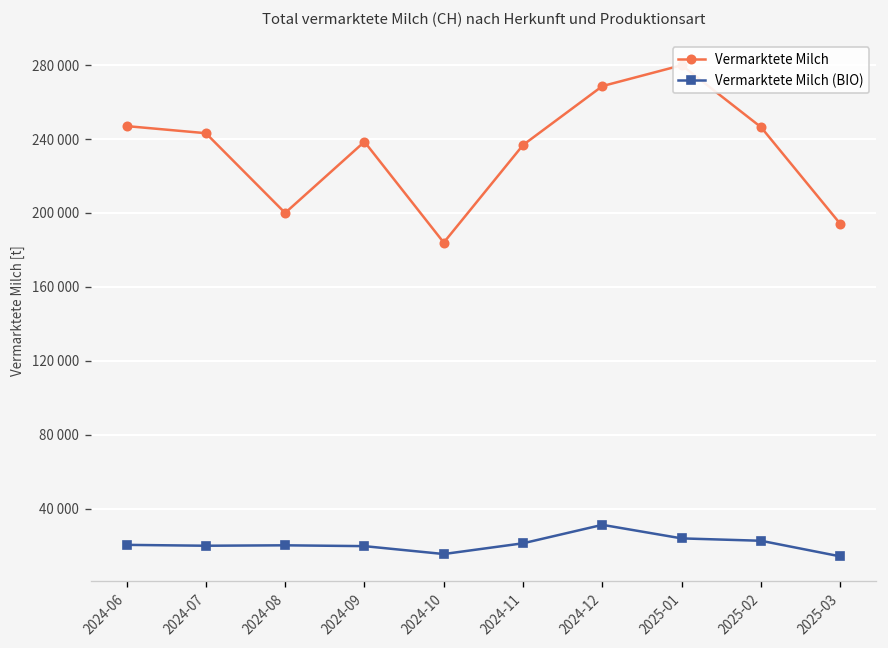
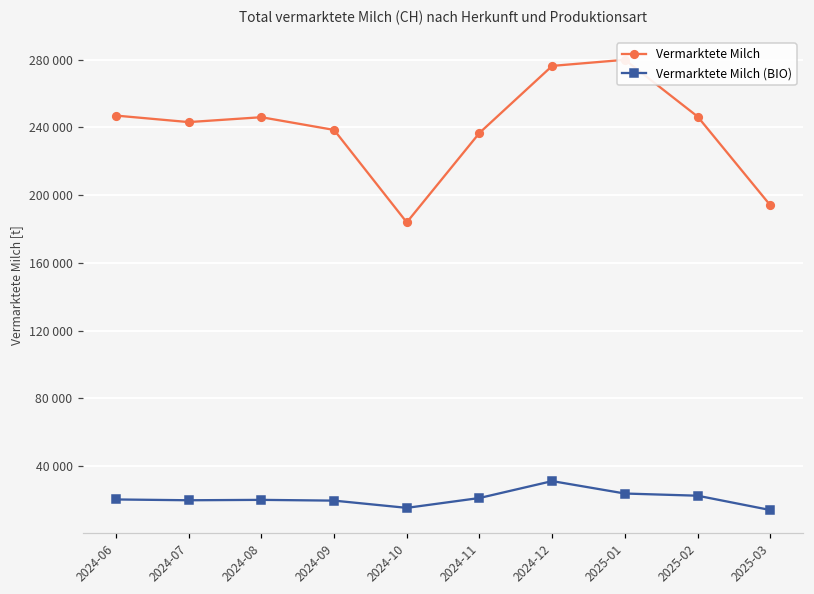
Vermarktete Milch, 2024-08: 200000 -> 246000
Vermarktete Milch, 2024-12: 269000 -> 276000
